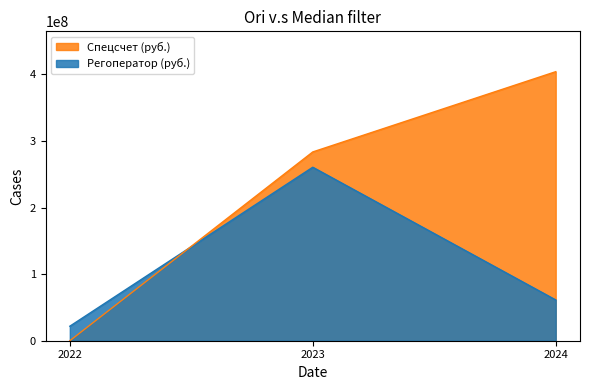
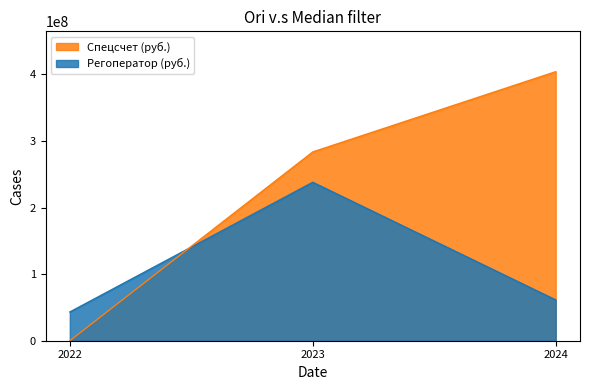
Регоператор (руб.), 2022: 20000000 -> 40000000
Регоператор (руб.), 2023: 260000000 -> 240000000
